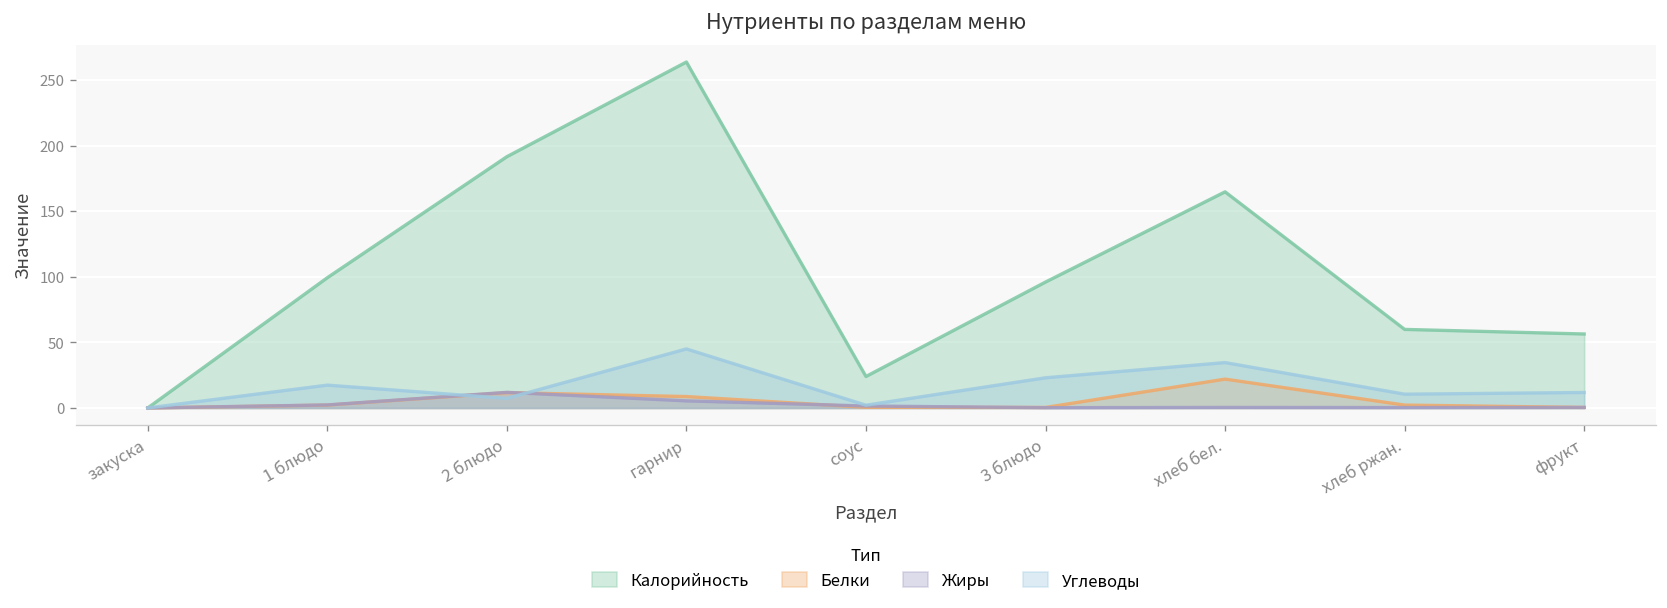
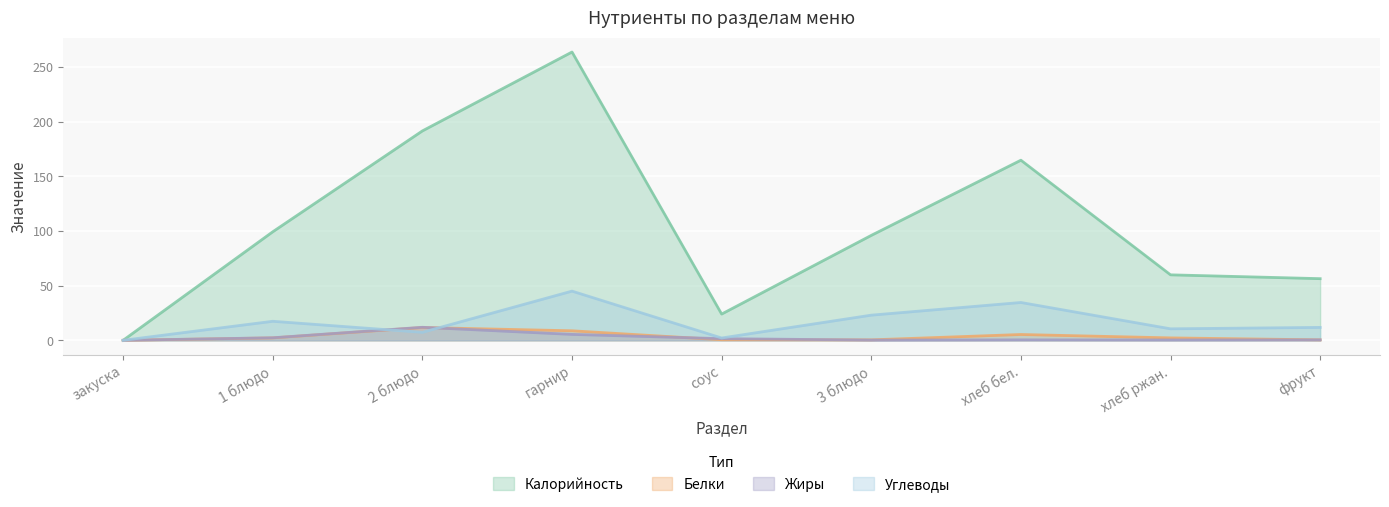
Белки, хлеб бел.: 22 -> 5
